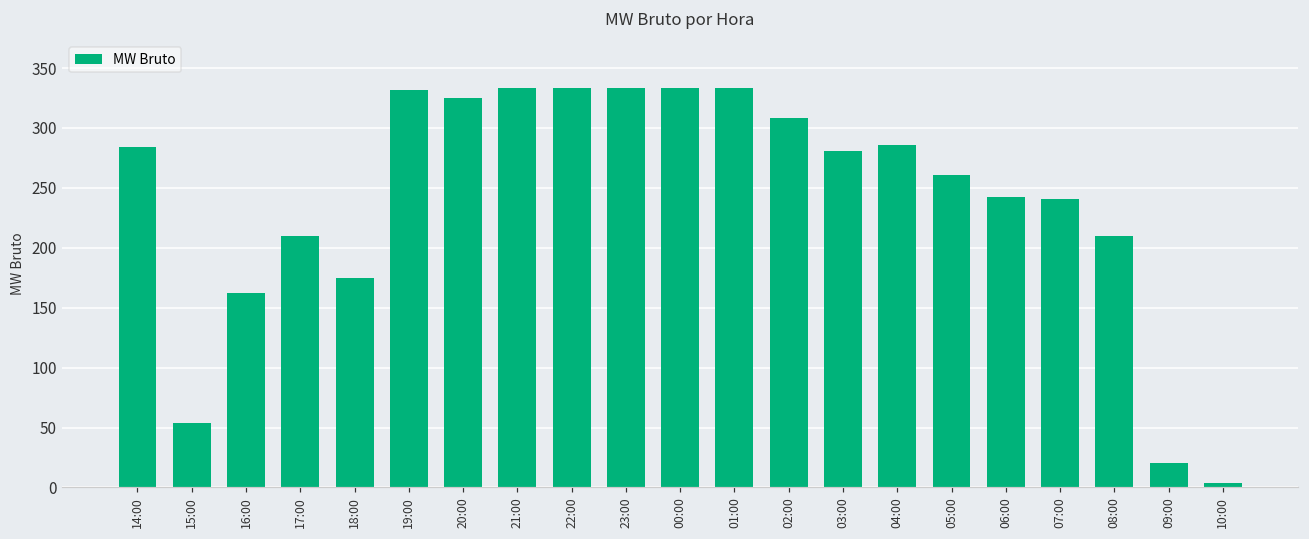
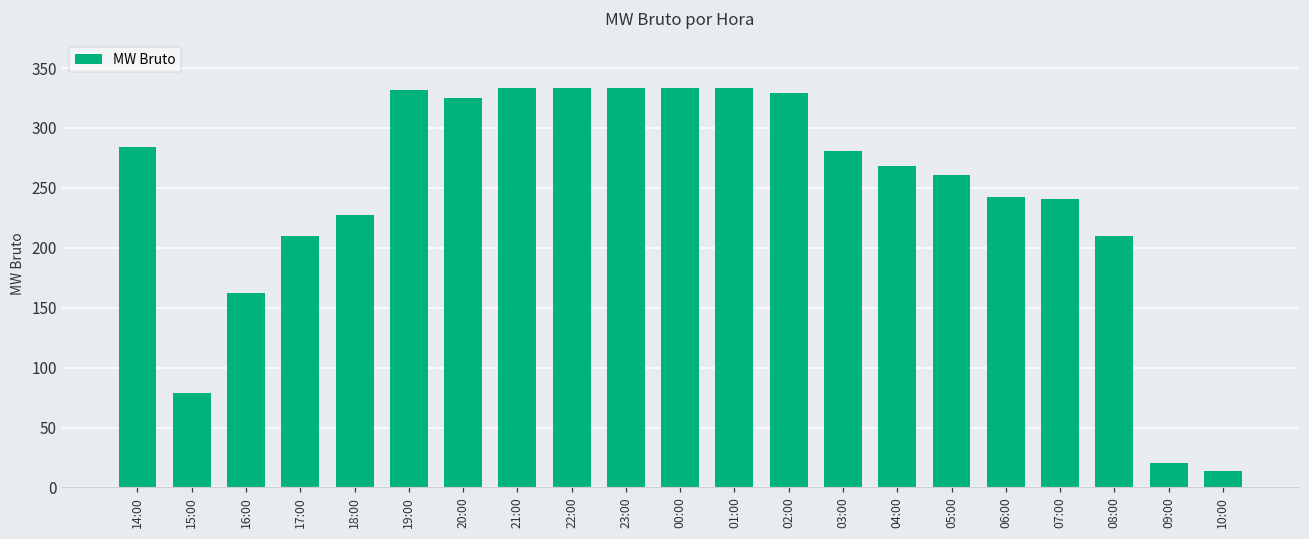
15:00: 54 -> 79
18:00: 175 -> 227
02:00: 308 -> 329
04:00: 286 -> 268
10:00: 4 -> 14
